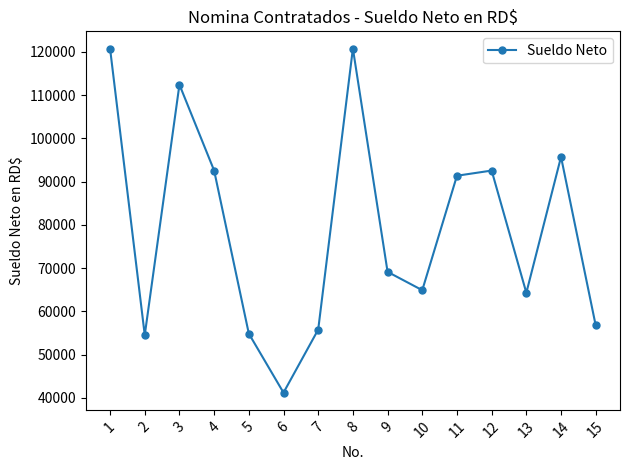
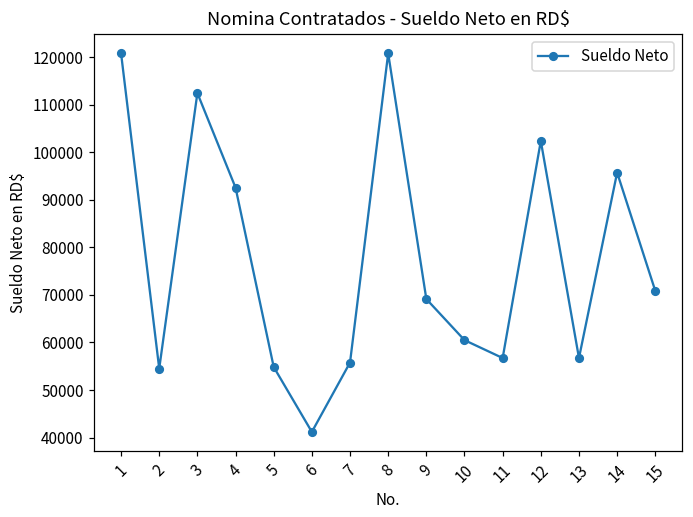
10: 65000 -> 60000
11: 91000 -> 57000
12: 93000 -> 102000
13: 64000 -> 57000
15: 57000 -> 71000
